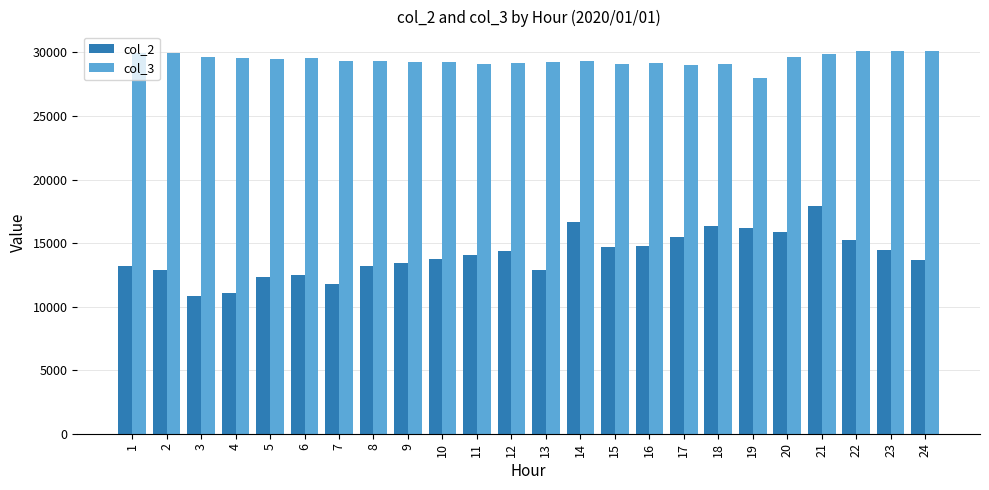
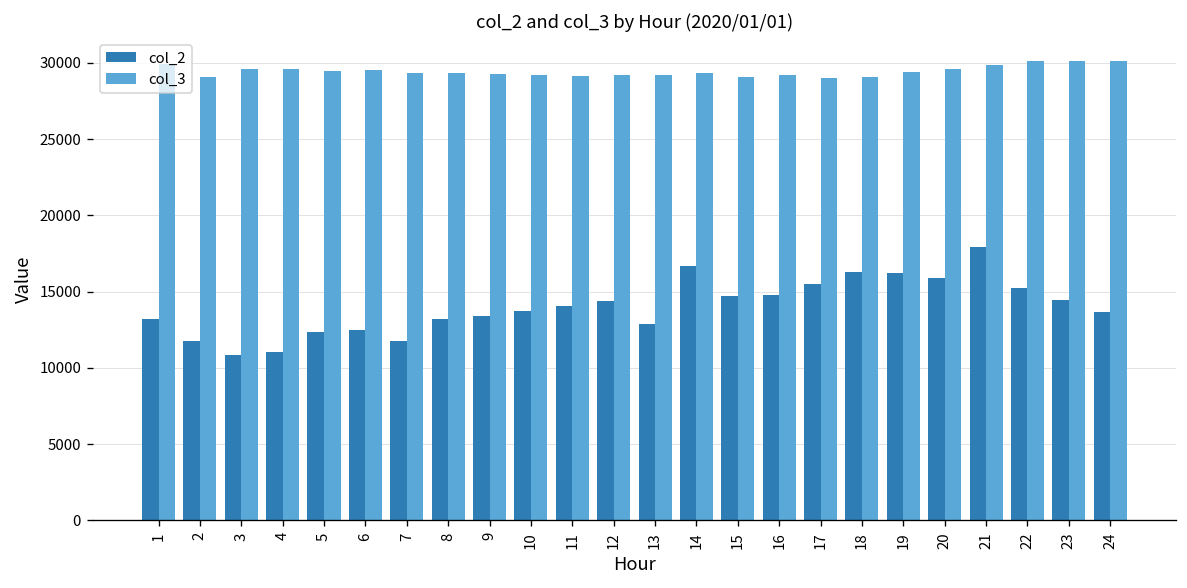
col_2, 2: 12900 -> 11700
col_3, 2: 29900 -> 29100
col_3, 19: 28000 -> 29400
